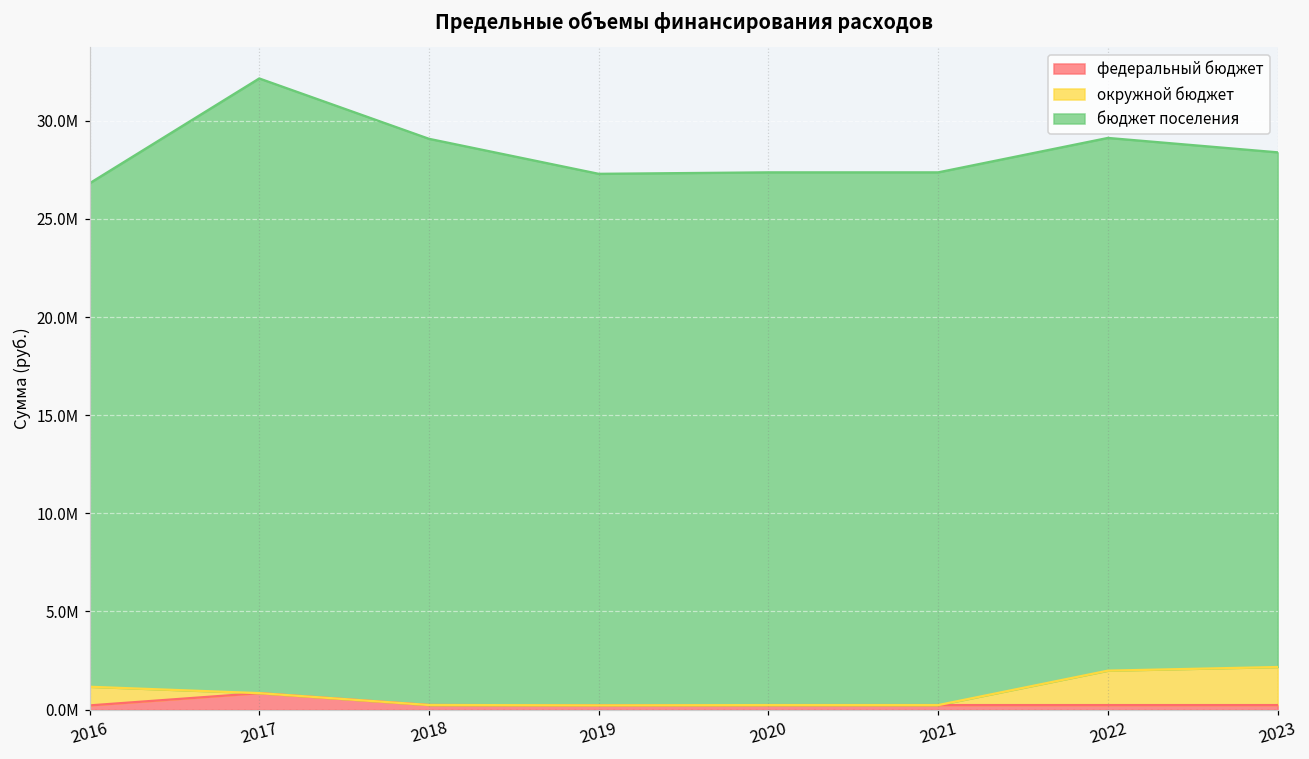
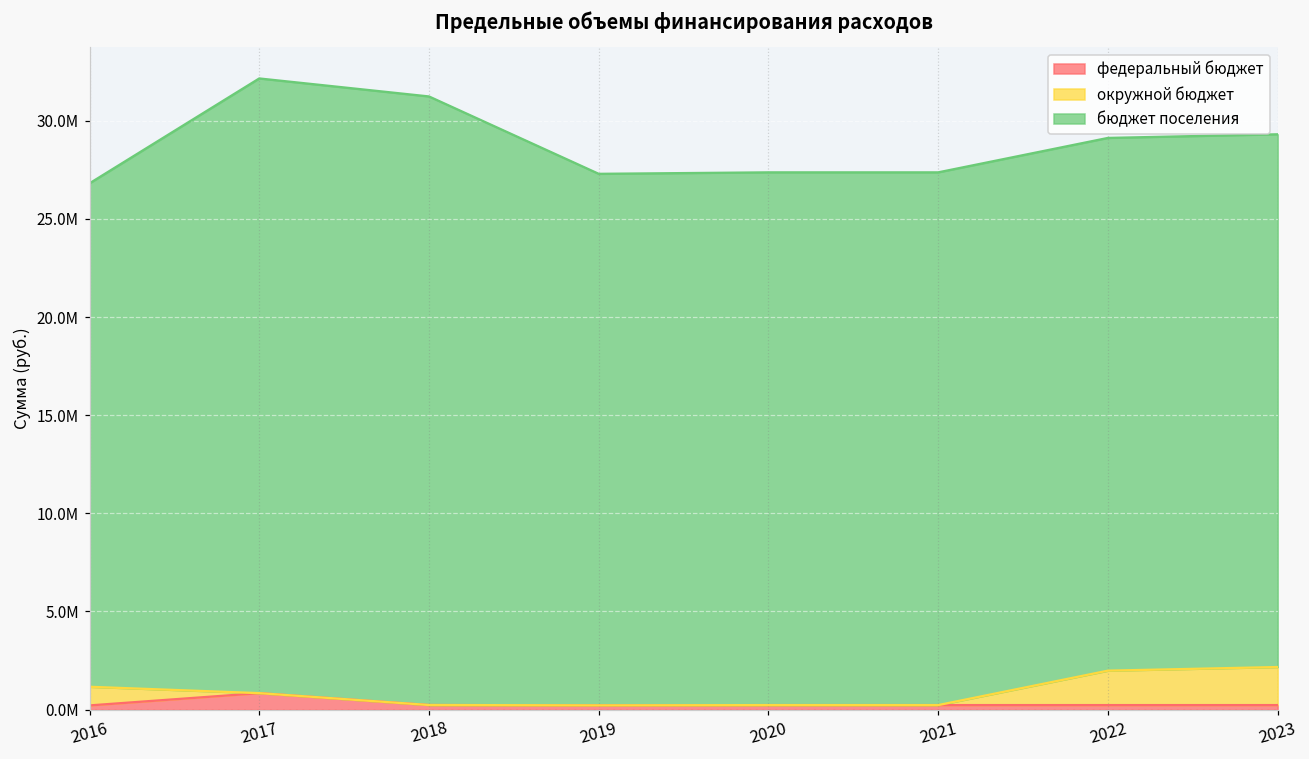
бюджет поселения, 2018: 28900000 -> 31000000
бюджет поселения, 2023: 26200000 -> 27100000
